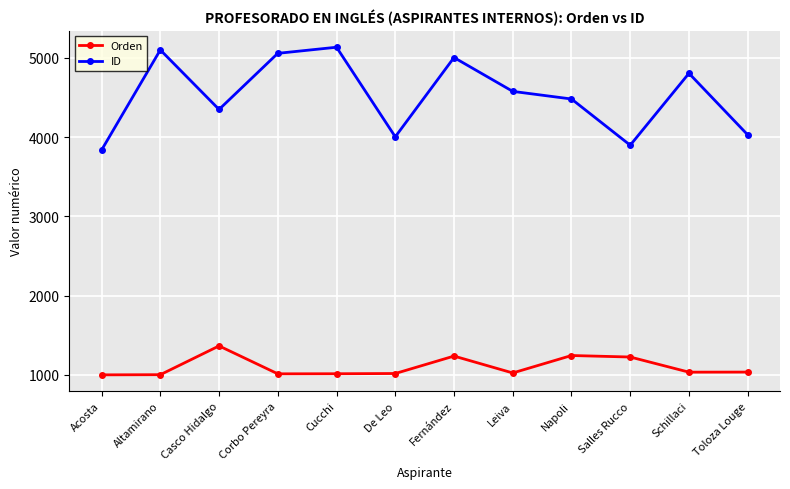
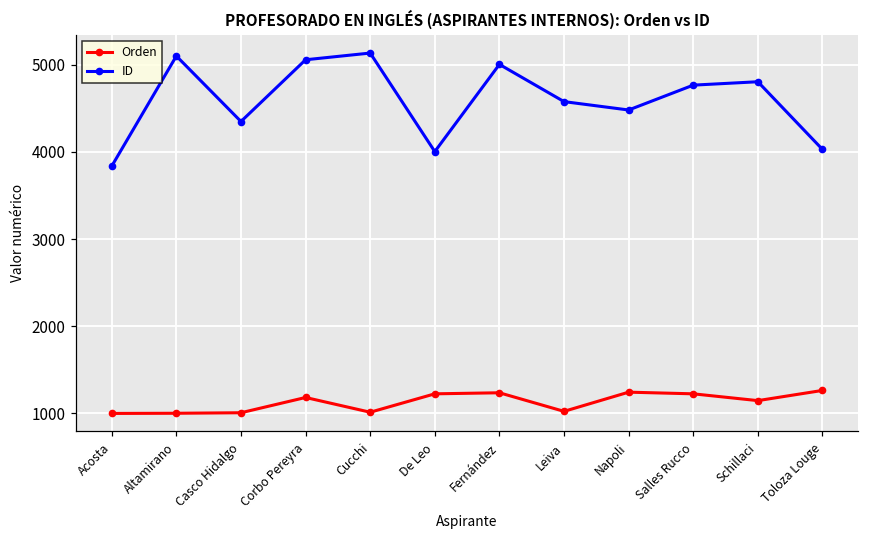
Orden, Casco Hidalgo: 1400 -> 1000
Orden, Corbo Pereyra: 1000 -> 1200
Orden, De Leo: 1000 -> 1200
ID, Salles Rucco: 3900 -> 4800
Orden, Schillaci: 1000 -> 1100
Orden, Toloza Louge: 1000 -> 1300
